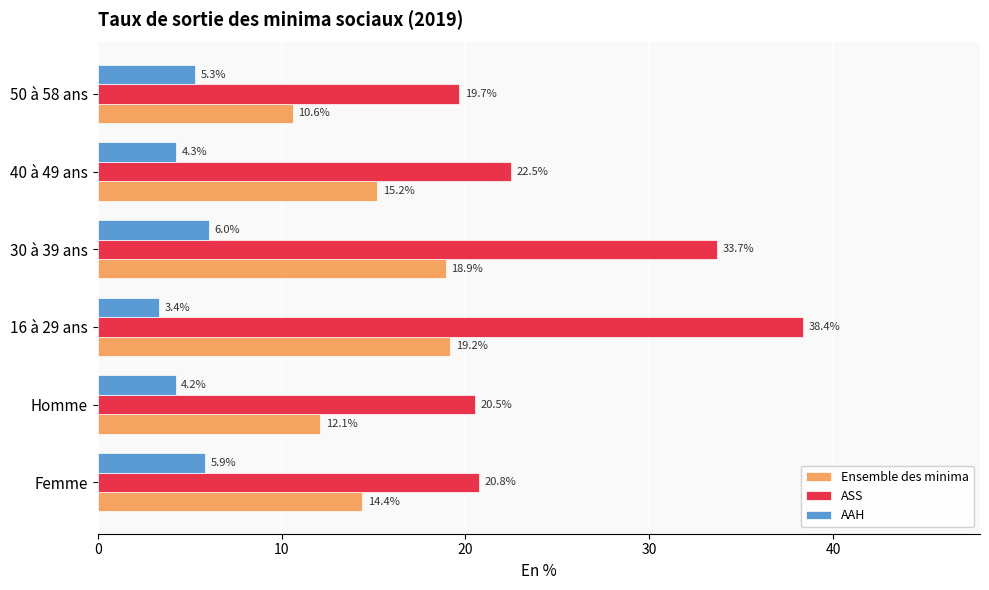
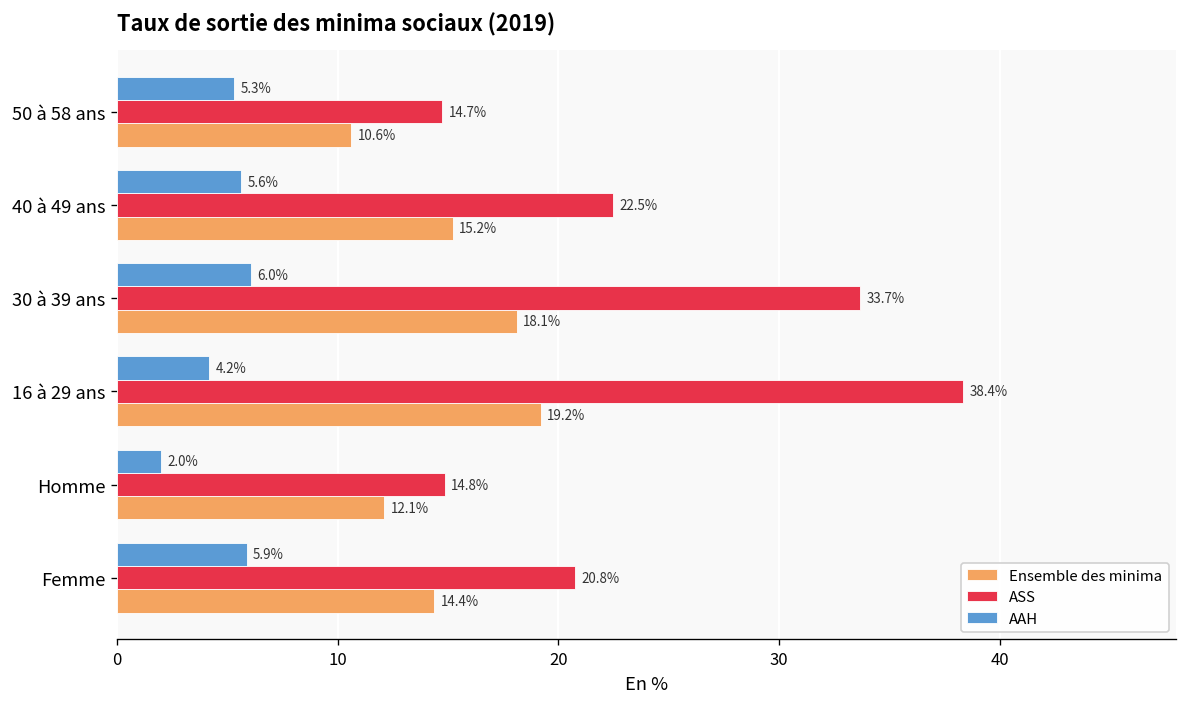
ASS, 50 à 58 ans: 19.7% -> 14.7%
AAH, 40 à 49 ans: 4.3% -> 5.6%
Ensemble des minima, 30 à 39 ans: 18.9% -> 18.1%
AAH, 16 à 29 ans: 3.4% -> 4.2%
AAH, Homme: 4.2% -> 2.0%
ASS, Homme: 20.5% -> 14.8%
